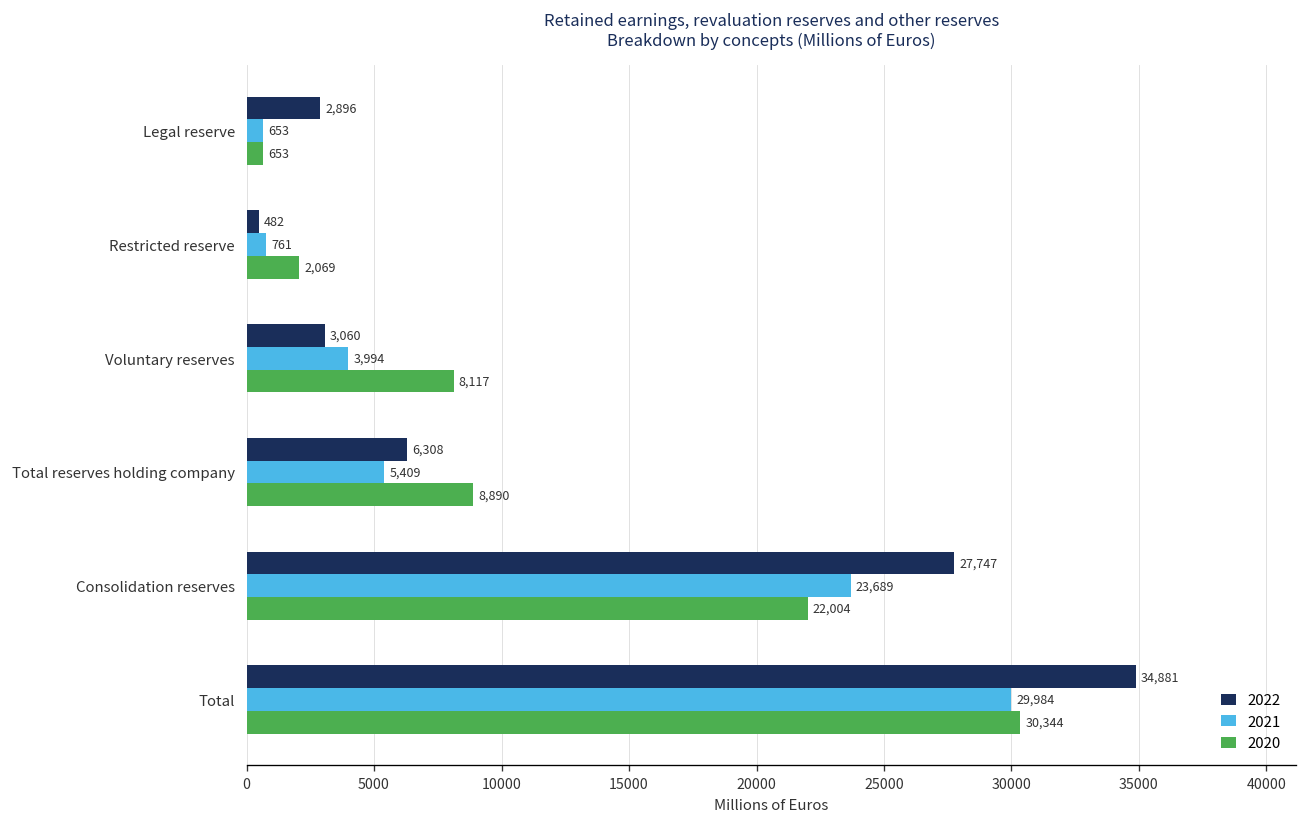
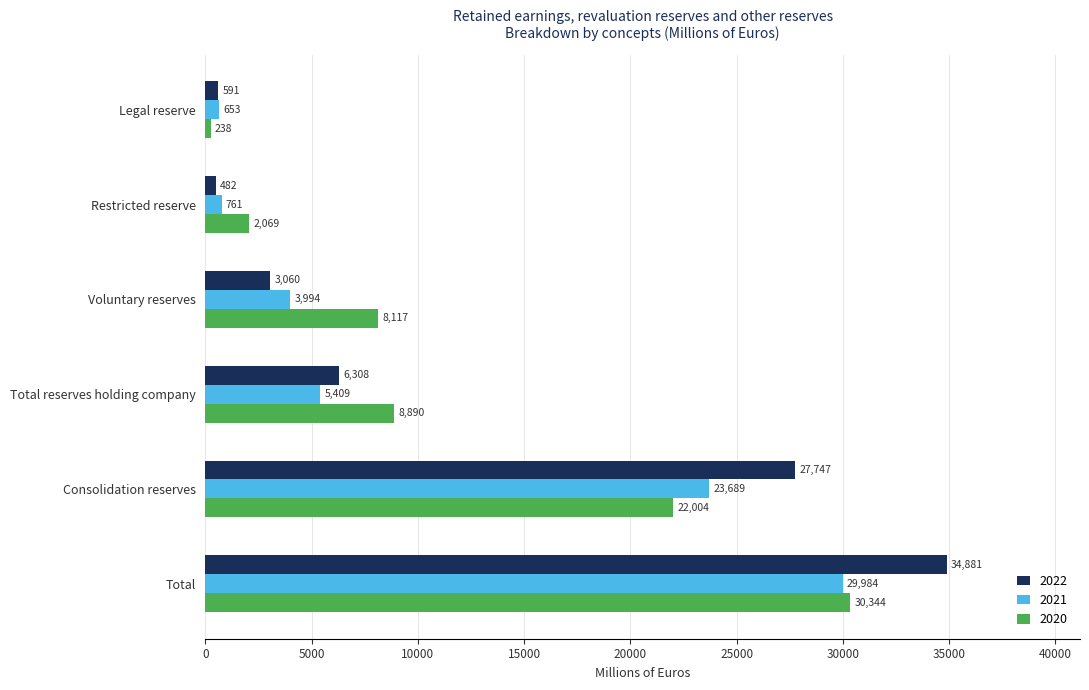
2022, Legal reserve: 2,896 -> 591
2020, Legal reserve: 653 -> 238
